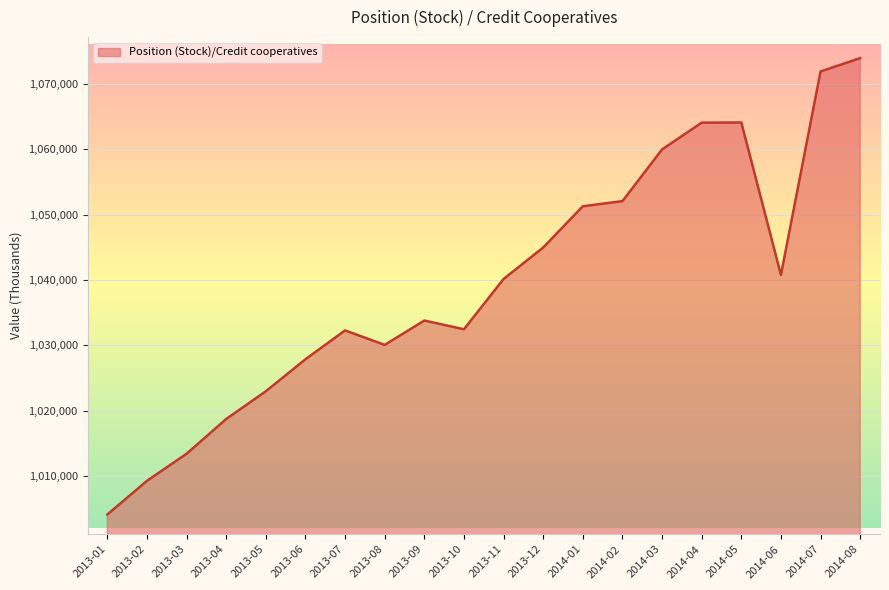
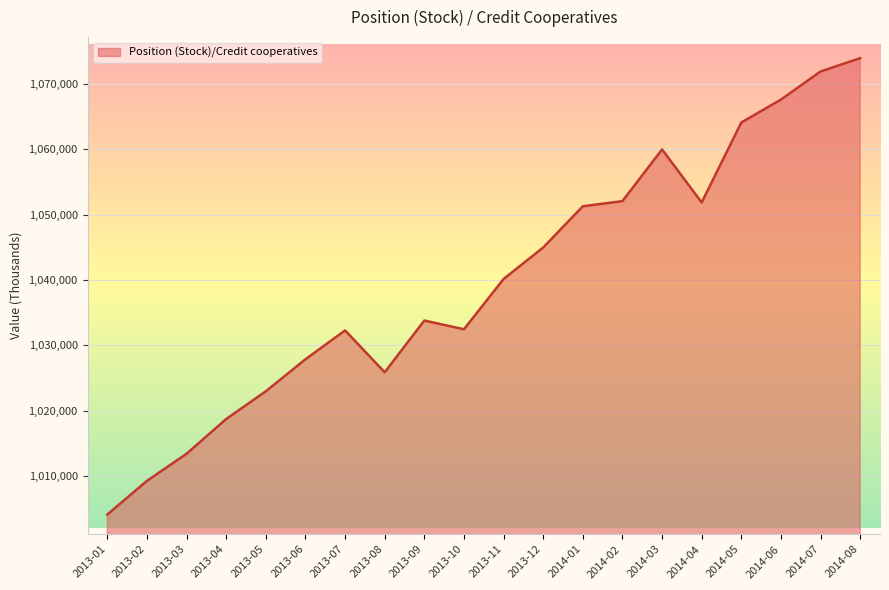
2013-08: 1,030,000 -> 1,026,000
2014-04: 1,064,000 -> 1,052,000
2014-06: 1,041,000 -> 1,068,000
